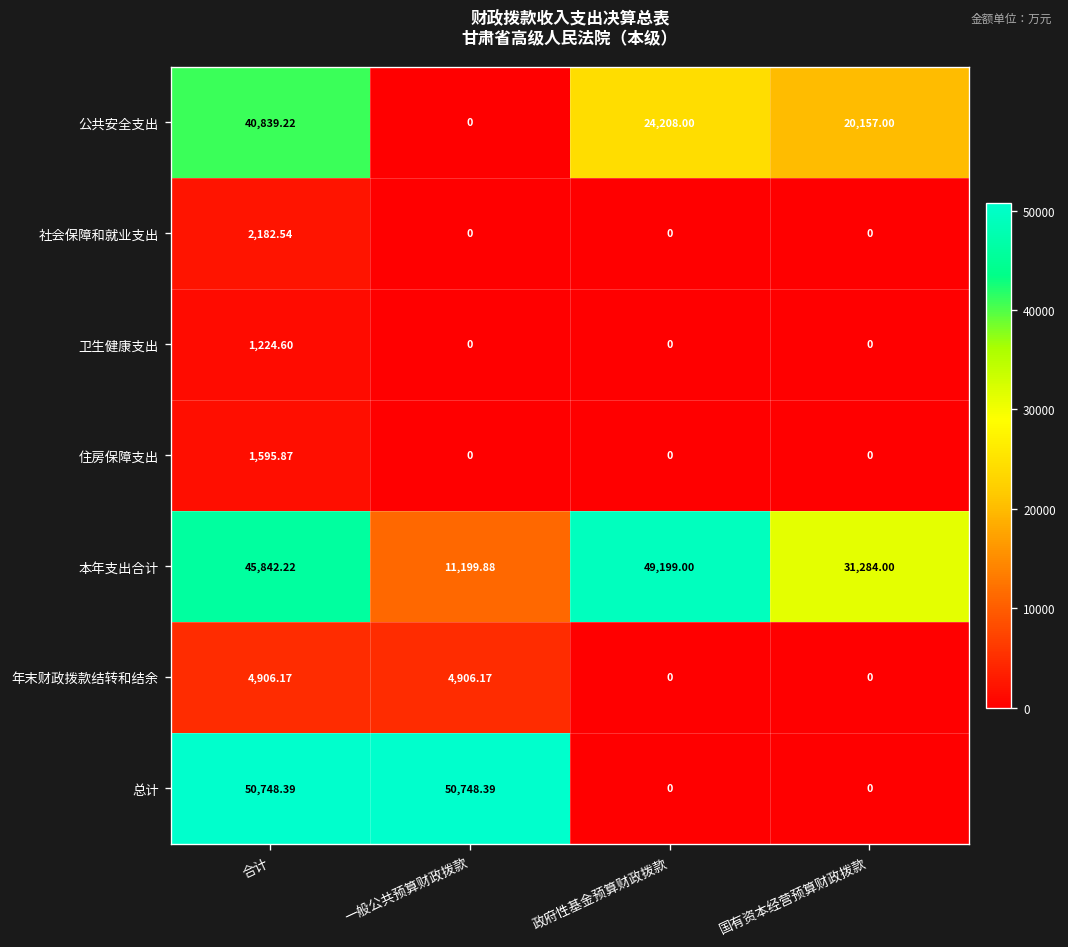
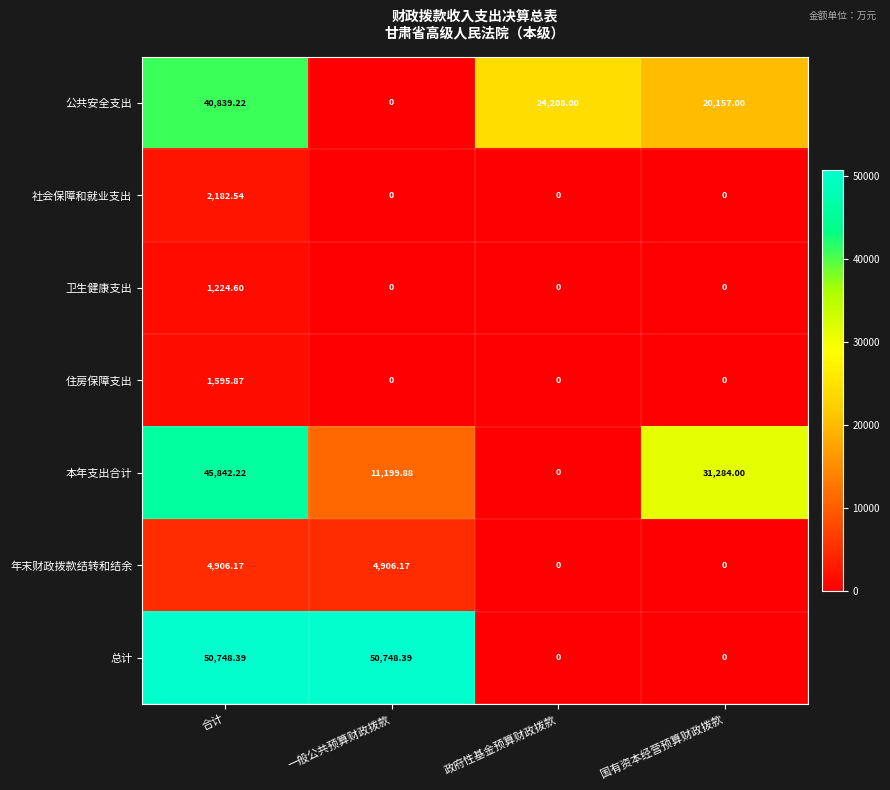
本年支出合计, 政府性基金预算财政拨款: 49,199.00 -> 0
